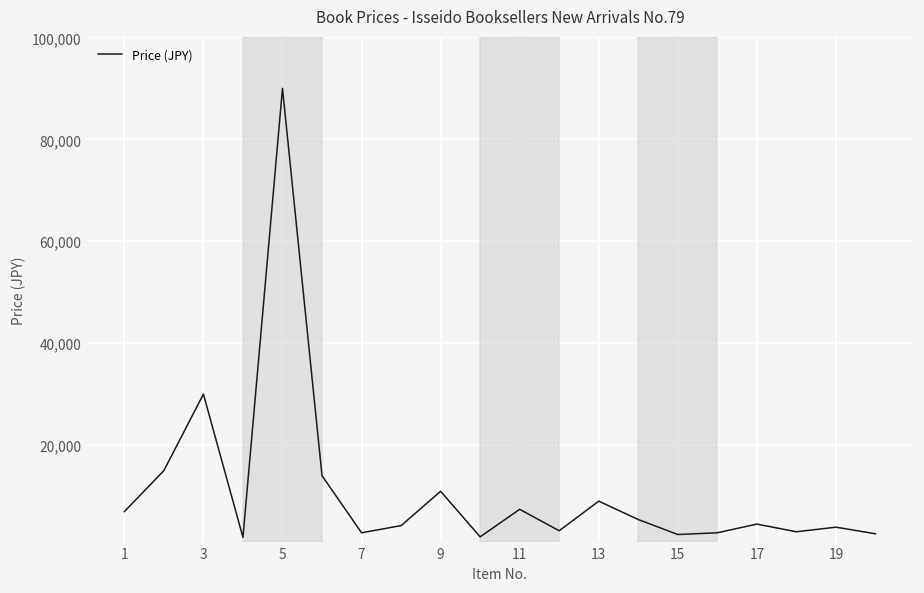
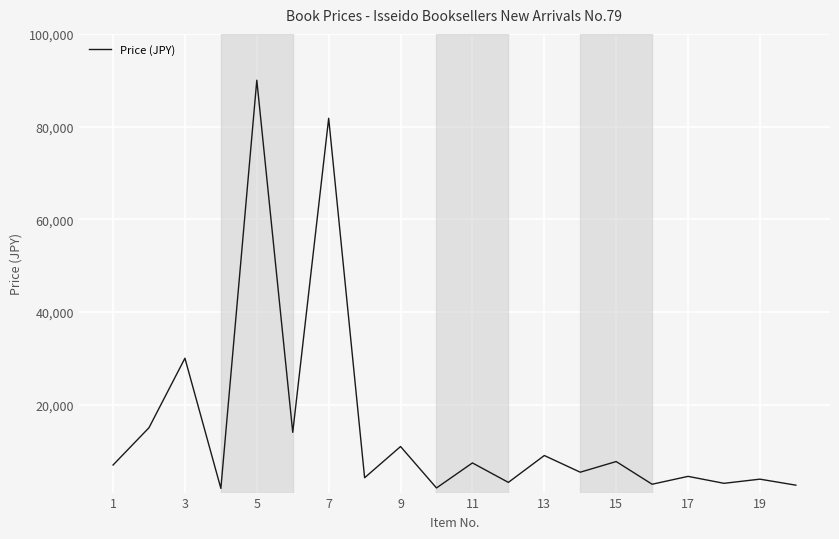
7: 3,000 -> 82,000
15: 2,000 -> 8,000
